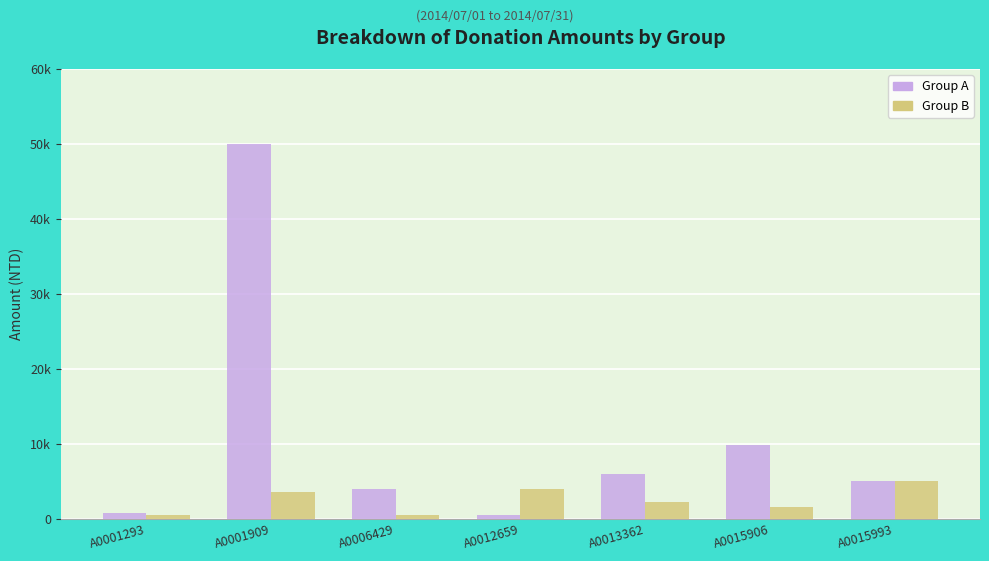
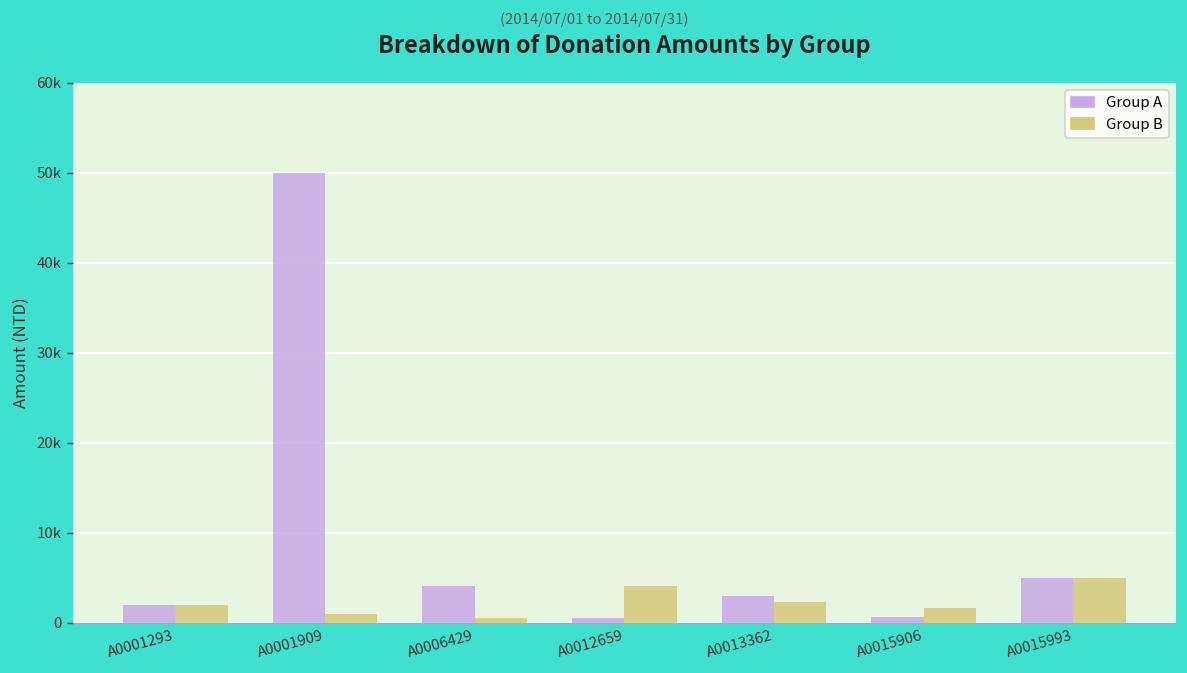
Group A, A0001293: 1000 -> 2000
Group B, A0001293: 1000 -> 2000
Group B, A0001909: 4000 -> 1000
Group A, A0013362: 6000 -> 3000
Group A, A0015906: 10000 -> 1000
